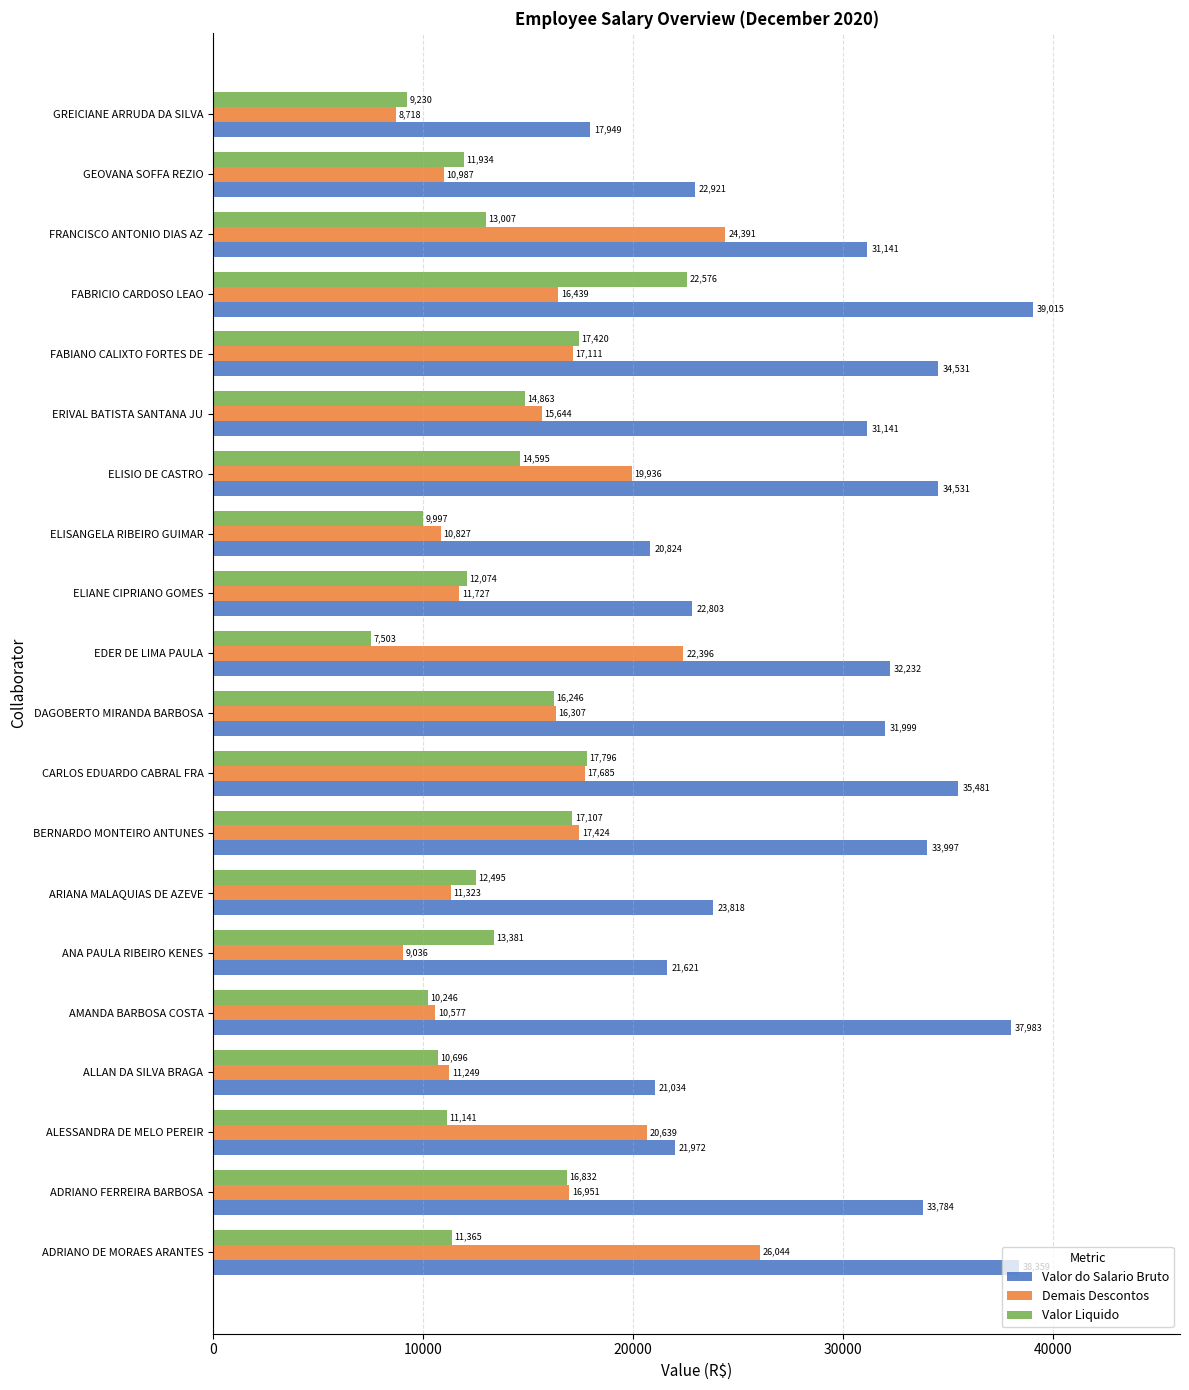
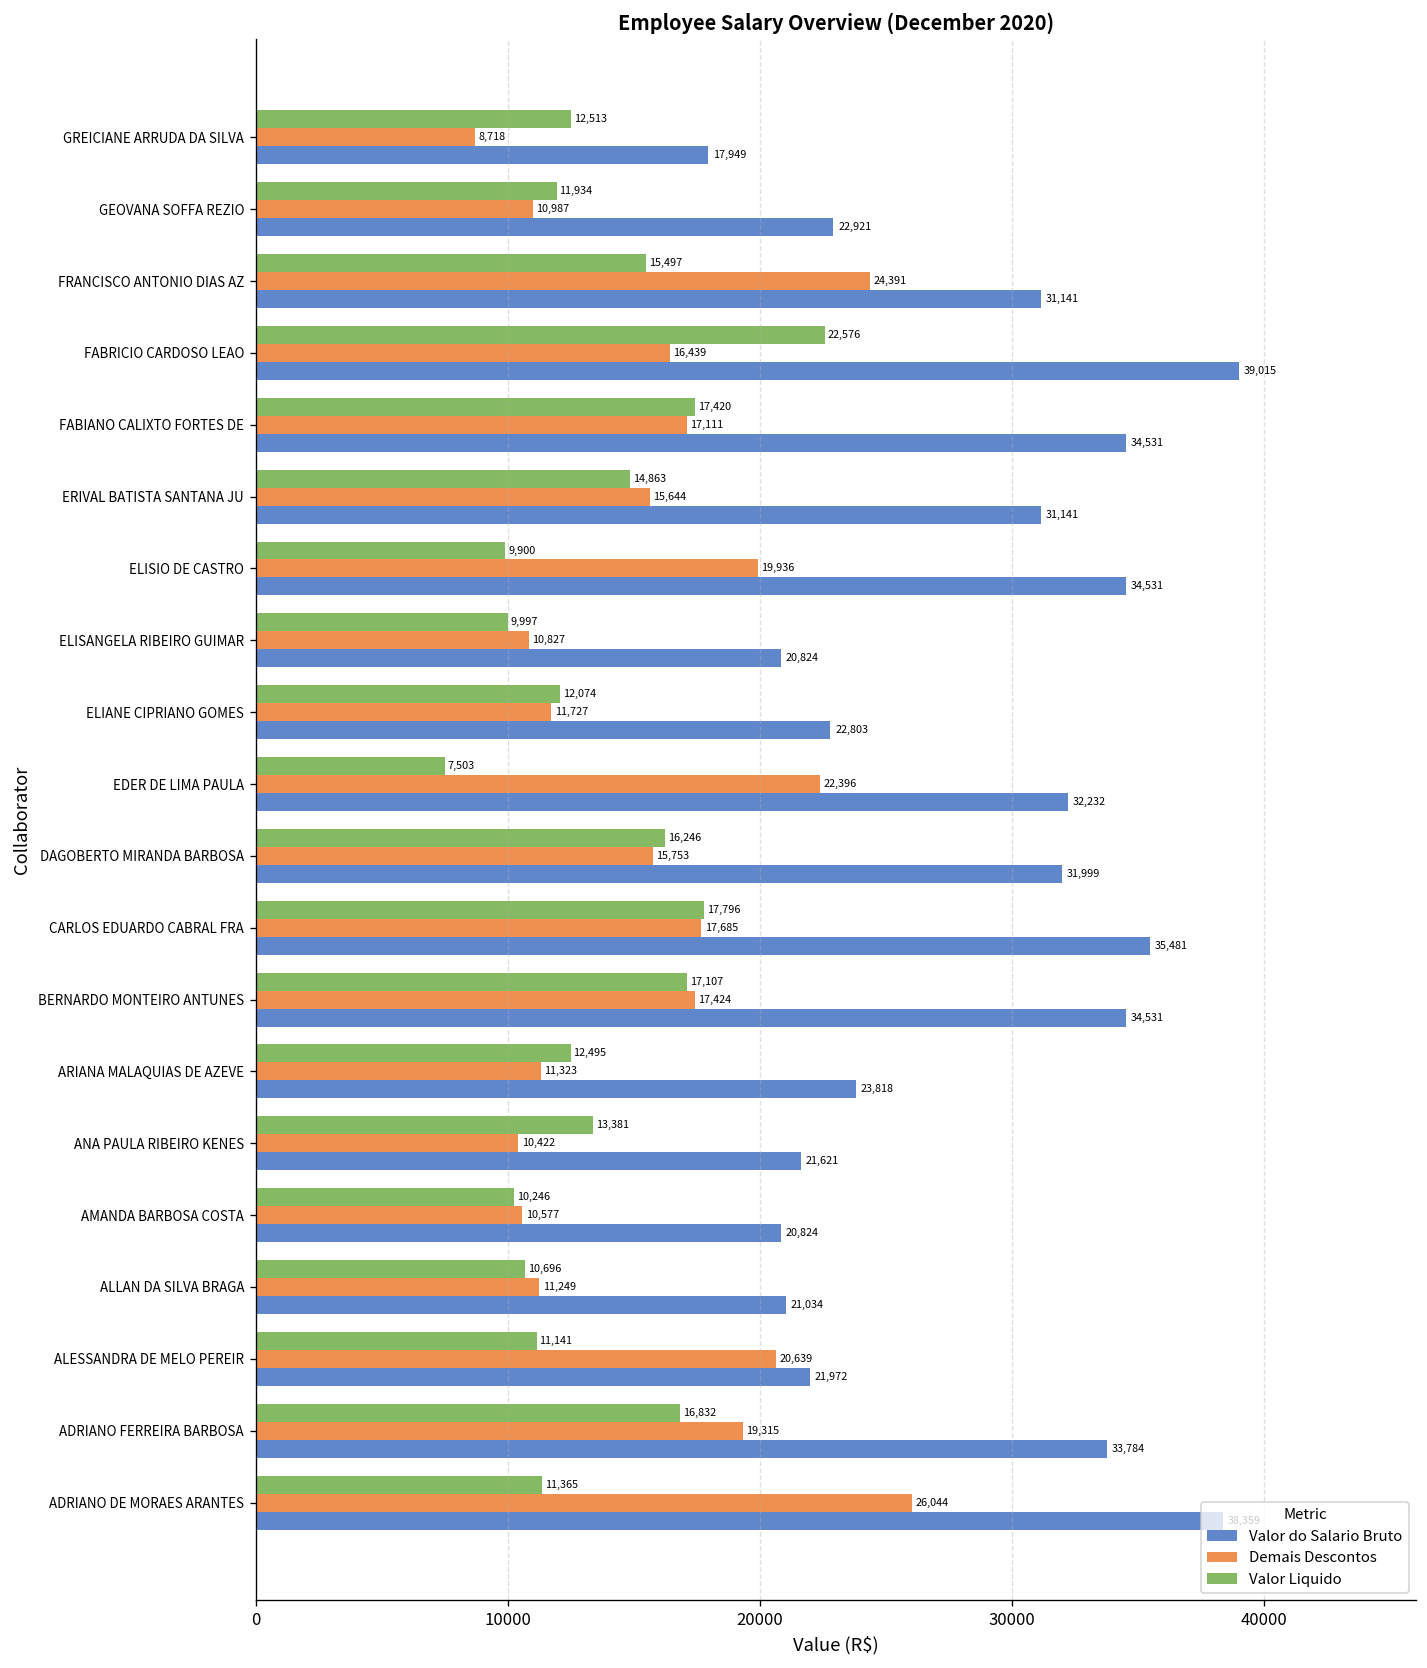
Valor Liquido, GREICIANE ARRUDA DA SILVA: 9,230 -> 12,513
Valor Liquido, FRANCISCO ANTONIO DIAS AZ: 13,007 -> 15,497
Valor Liquido, ELISIO DE CASTRO: 14,595 -> 9,900
Demais Descontos, DAGOBERTO MIRANDA BARBOSA: 16,307 -> 15,753
Valor do Salario Bruto, BERNARDO MONTEIRO ANTUNES: 33,997 -> 34,531
Demais Descontos, ANA PAULA RIBEIRO KENES: 9,036 -> 10,422
Valor do Salario Bruto, AMANDA BARBOSA COSTA: 37,983 -> 20,824
Demais Descontos, ADRIANO FERREIRA BARBOSA: 16,951 -> 19,315
